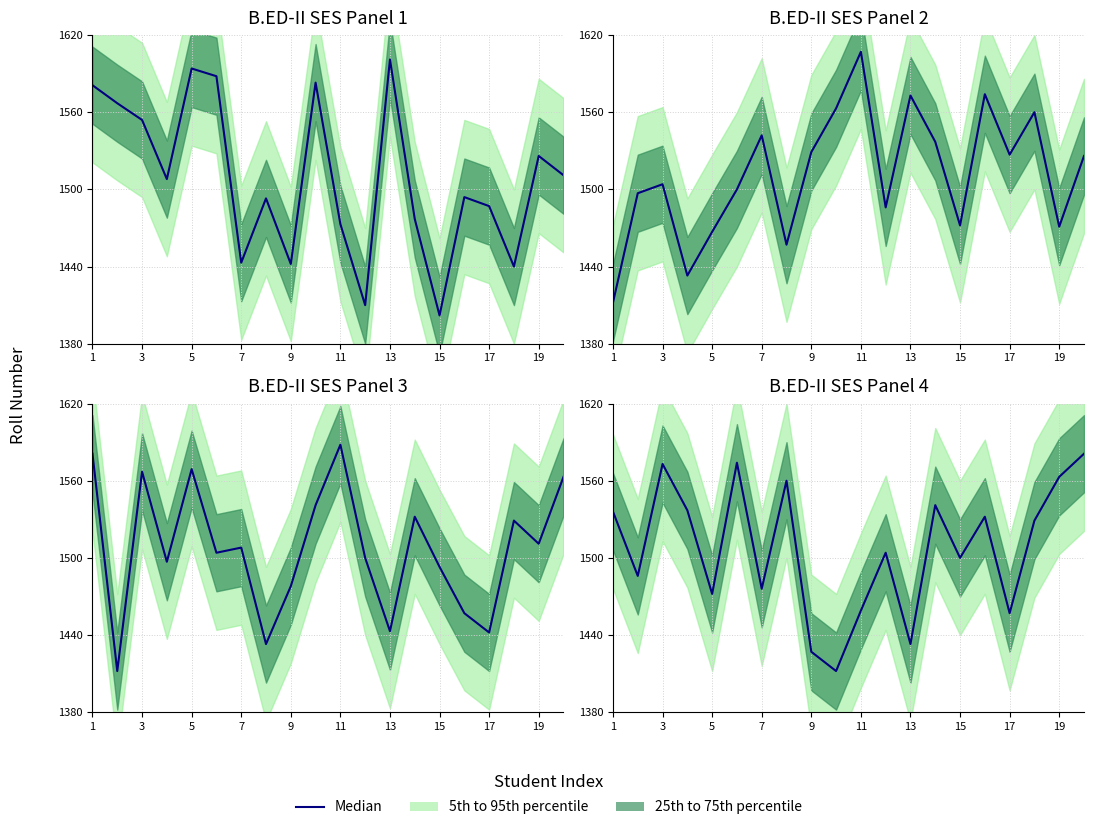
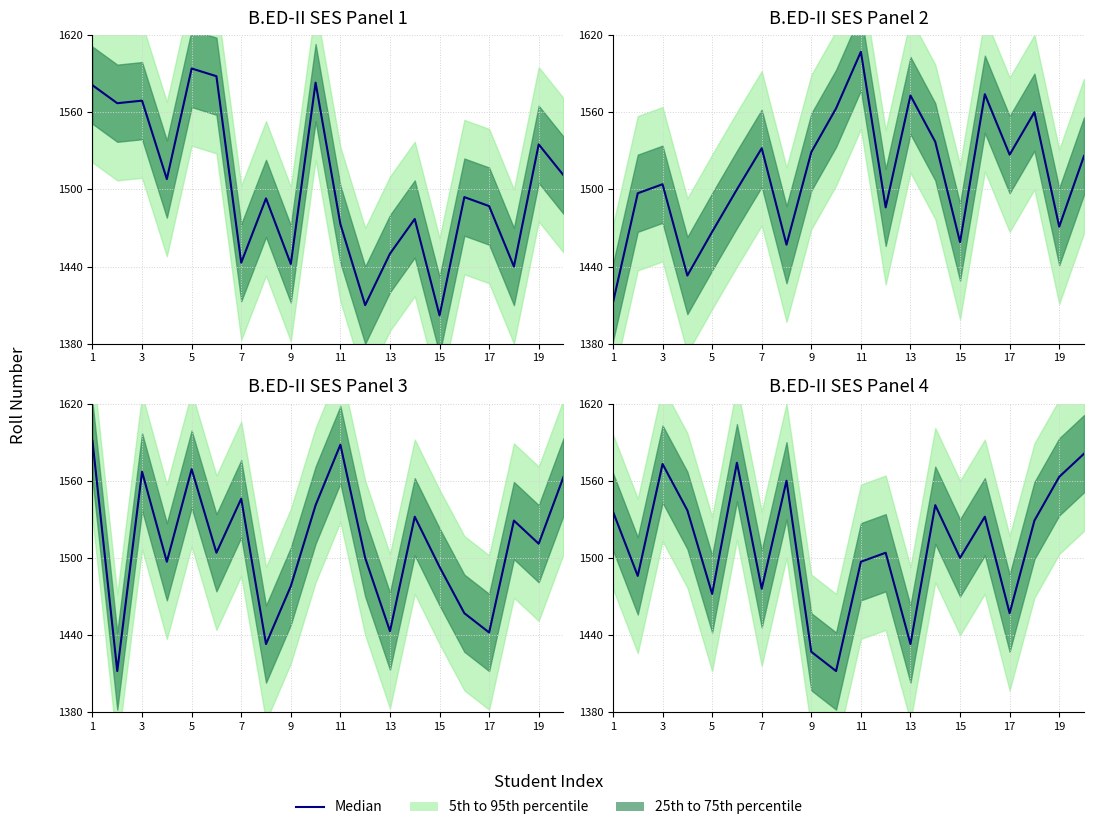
B.ED-II SES Panel 1, Median, 3: 1554 -> 1569
B.ED-II SES Panel 1, Median, 13: 1601 -> 1450
B.ED-II SES Panel 1, Median, 19: 1526 -> 1535
B.ED-II SES Panel 2, Median, 7: 1542 -> 1532
B.ED-II SES Panel 2, Median, 15: 1472 -> 1459
B.ED-II SES Panel 3, Median, 1: 1581 -> 1591
B.ED-II SES Panel 3, Median, 7: 1508 -> 1546
B.ED-II SES Panel 4, Median, 11: 1459 -> 1497
